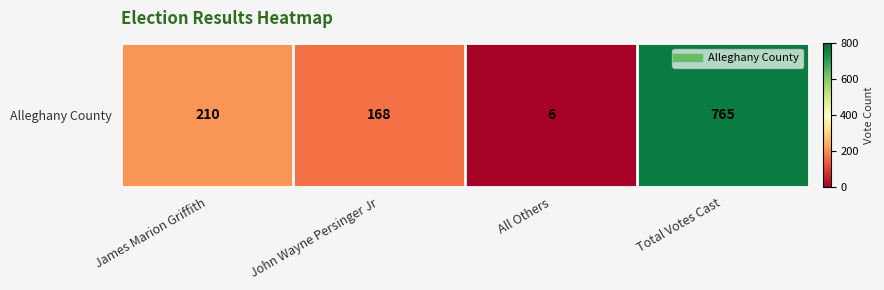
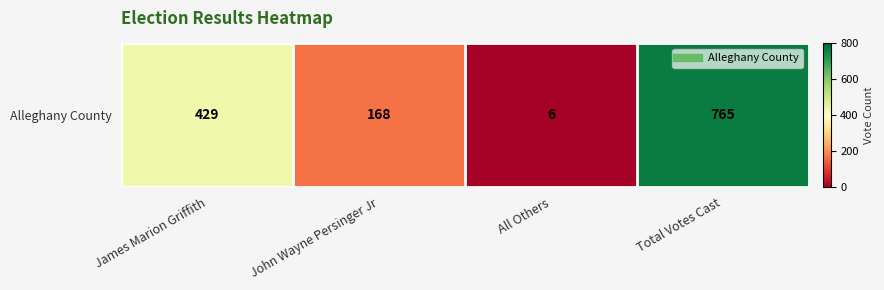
Alleghany County, James Marion Griffith: 210 -> 429
